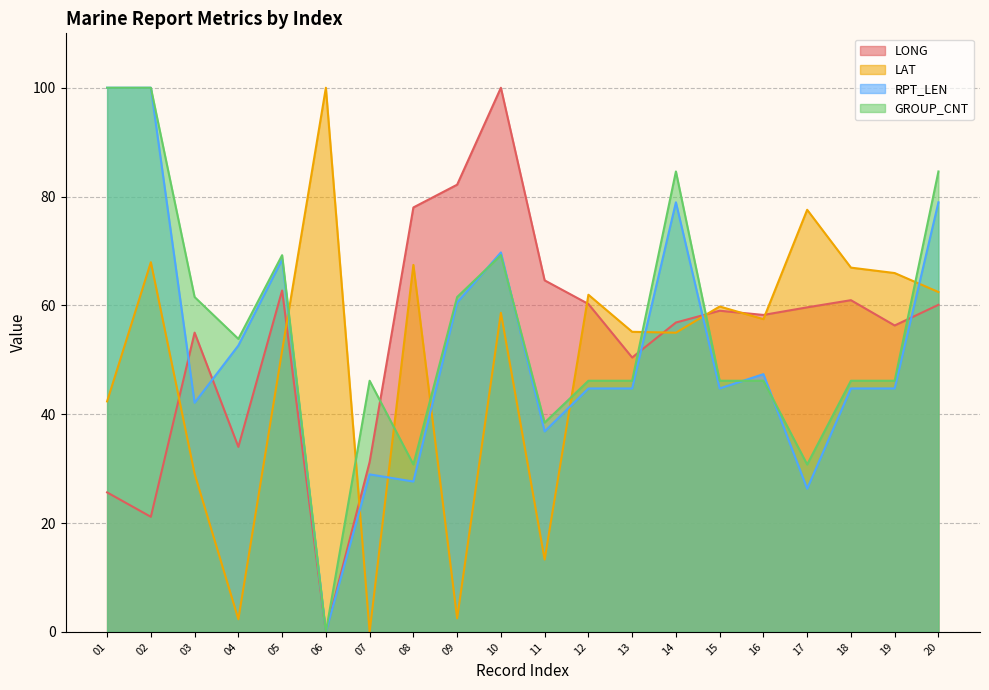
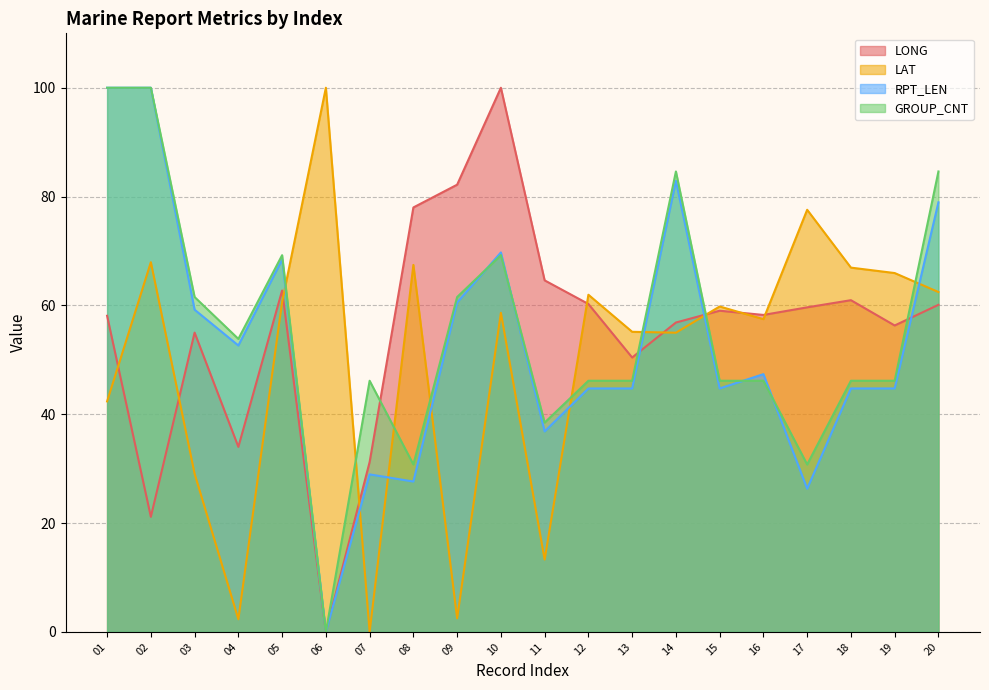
LONG, 01: 26 -> 58
RPT_LEN, 03: 42 -> 59
LAT, 05: 52 -> 61
RPT_LEN, 14: 79 -> 83
